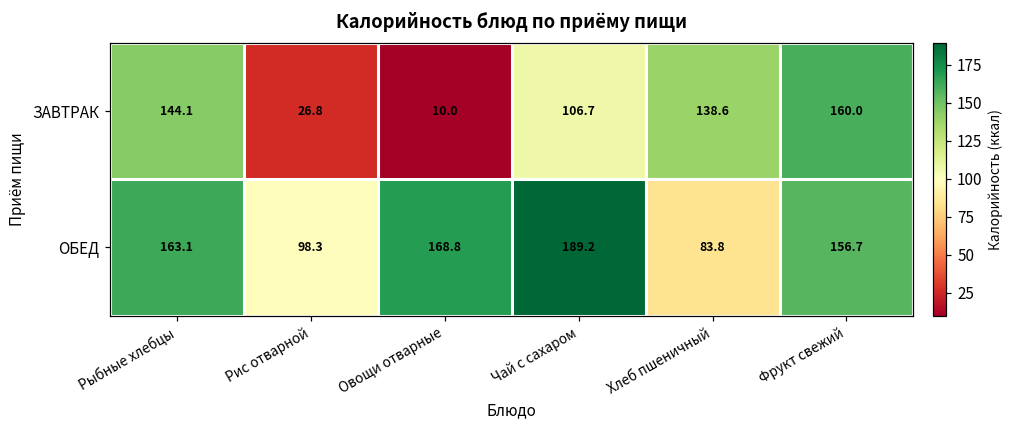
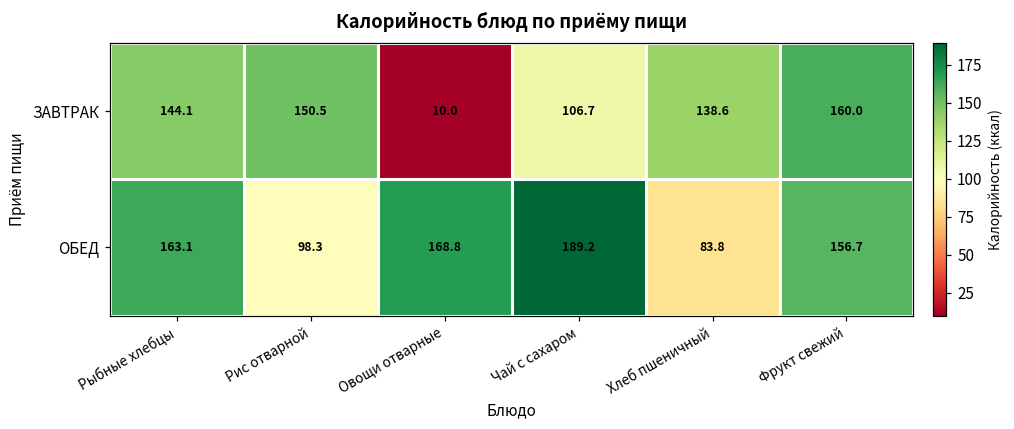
ЗАВТРАК, Рис отварной: 26.8 -> 150.5
